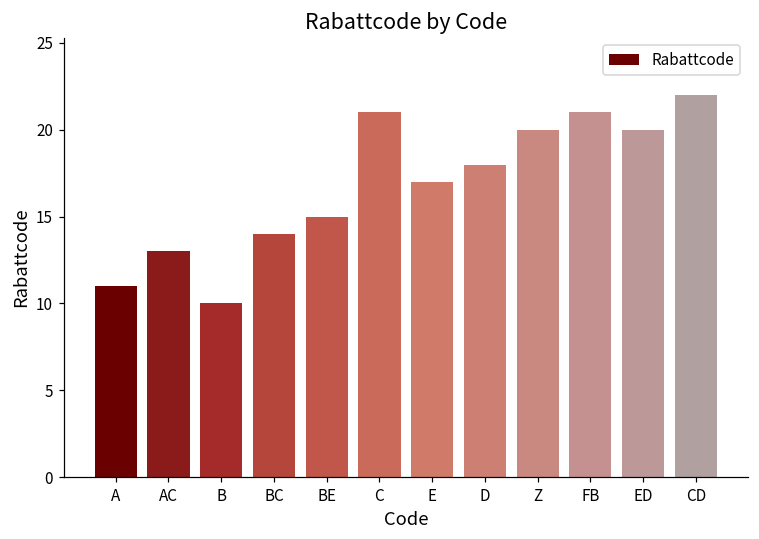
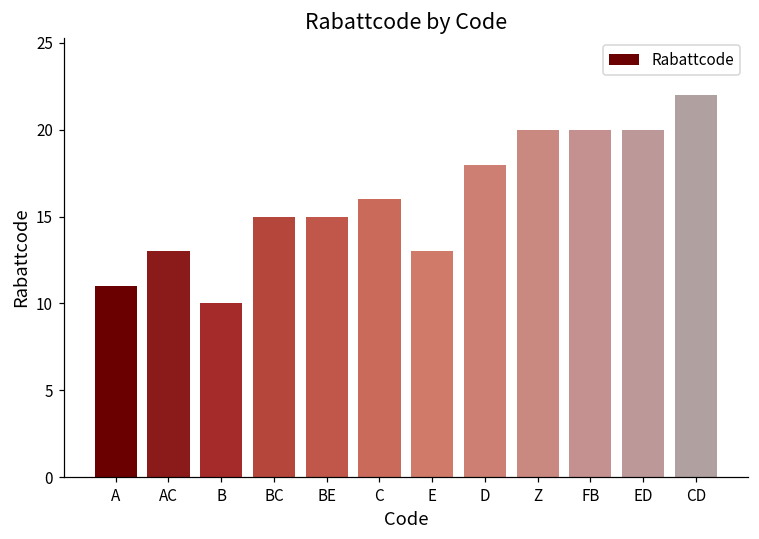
BC: 14 -> 15
C: 21 -> 16
E: 17 -> 13
FB: 21 -> 20
